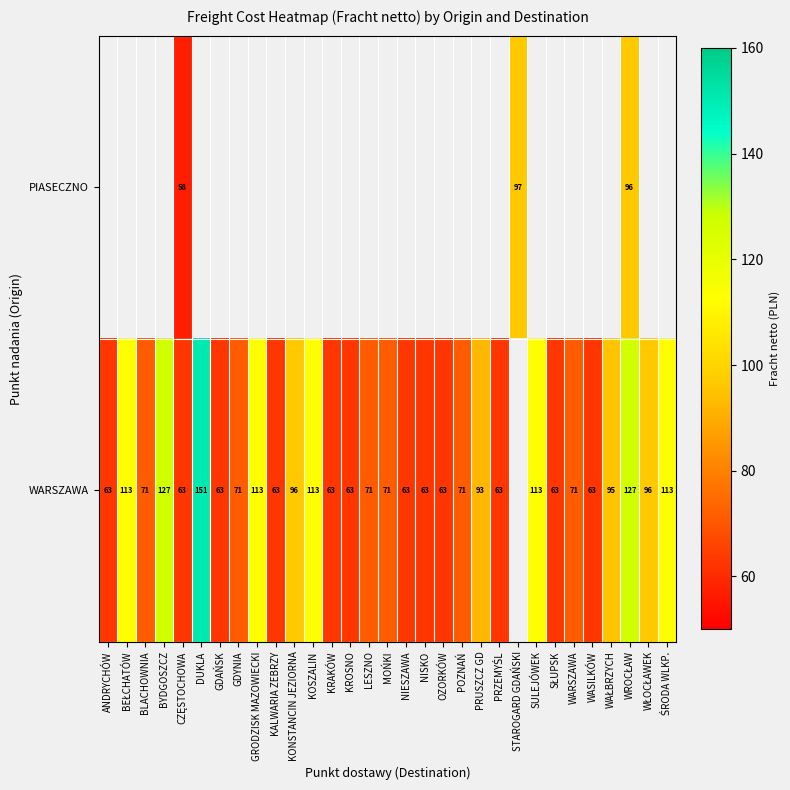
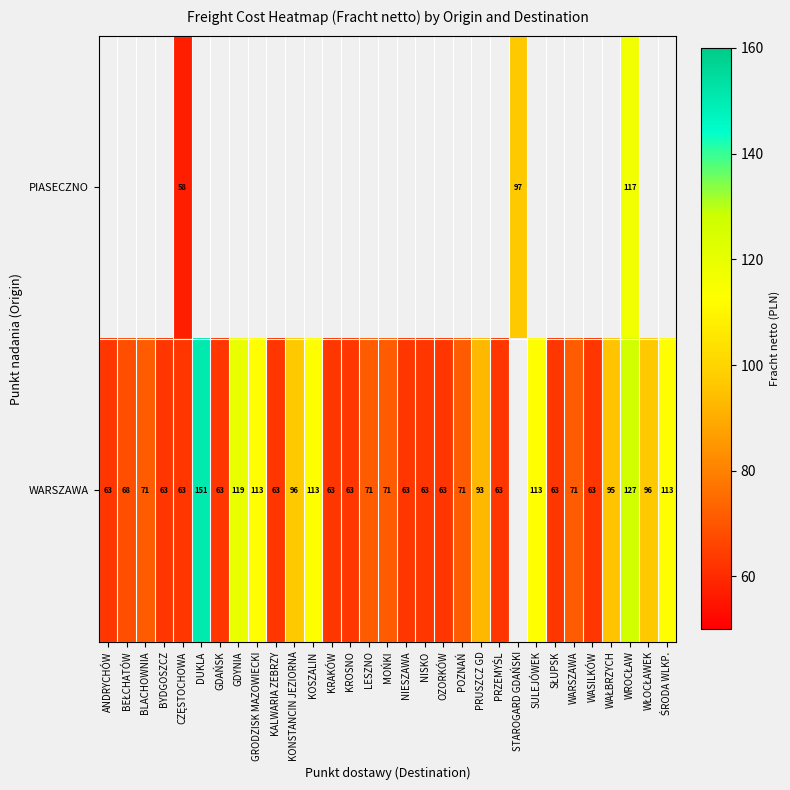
PIASECZNO, WROCŁAW: 96 -> 117
WARSZAWA, BEŁCHATÓW: 113 -> 68
WARSZAWA, BYDGOSZCZ: 127 -> 63
WARSZAWA, GDYNIA: 71 -> 119
